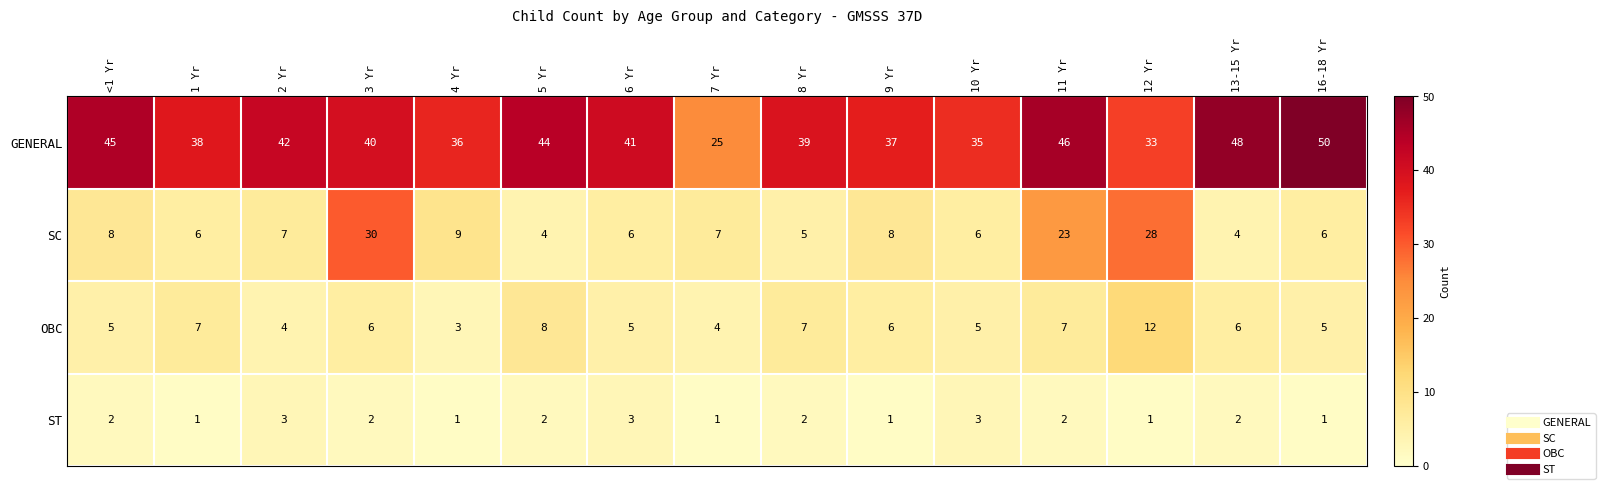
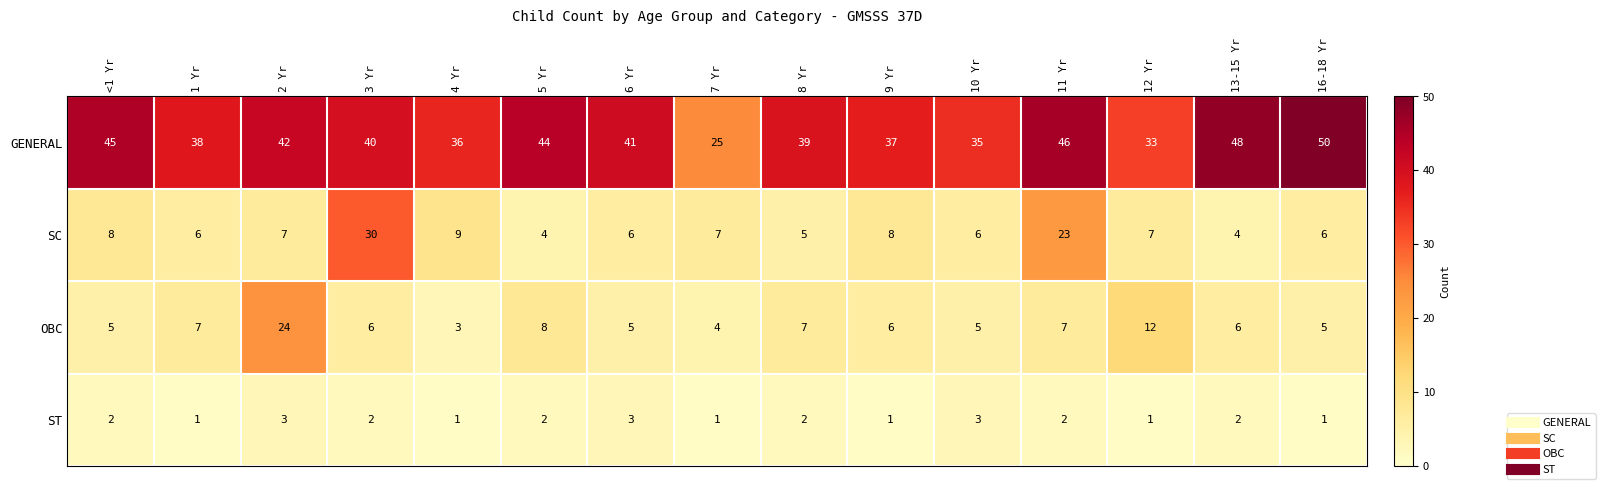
SC, 12 Yr: 28 -> 7
OBC, 2 Yr: 4 -> 24
